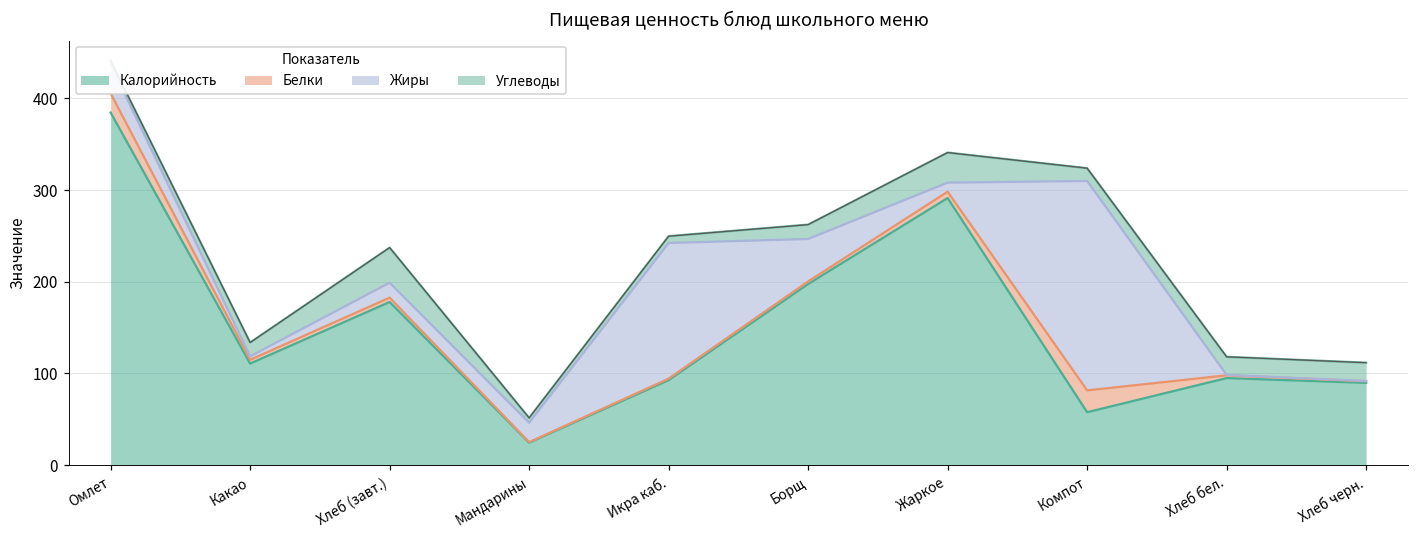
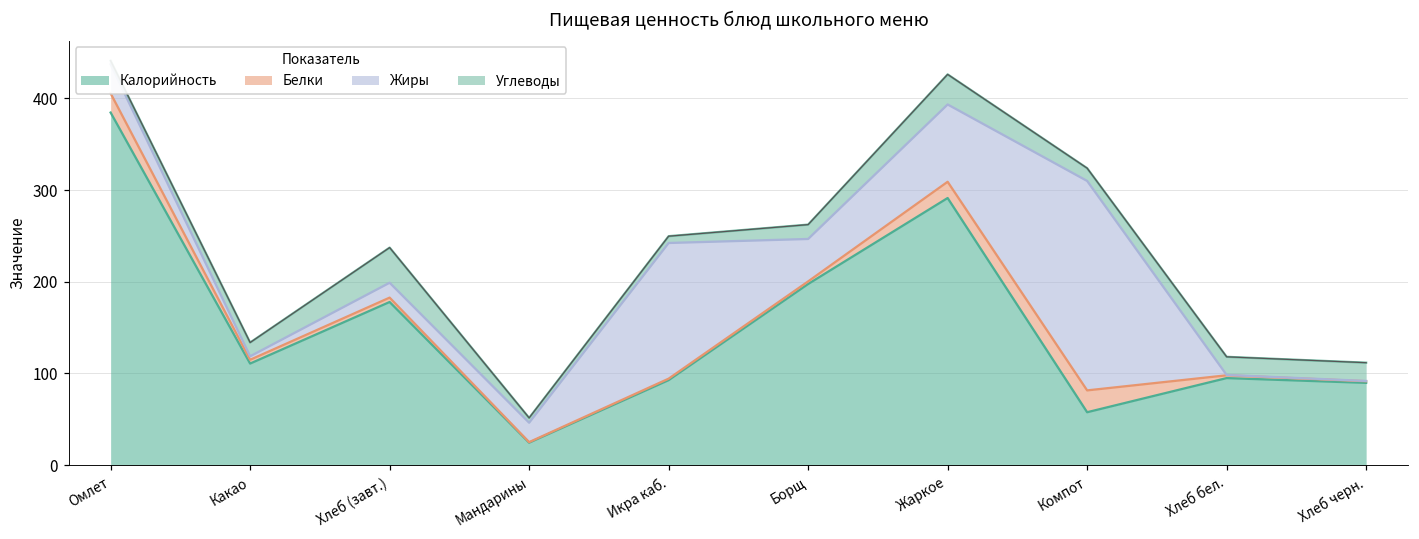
Белки, Жаркое: 10 -> 20
Жиры, Жаркое: 10 -> 80
